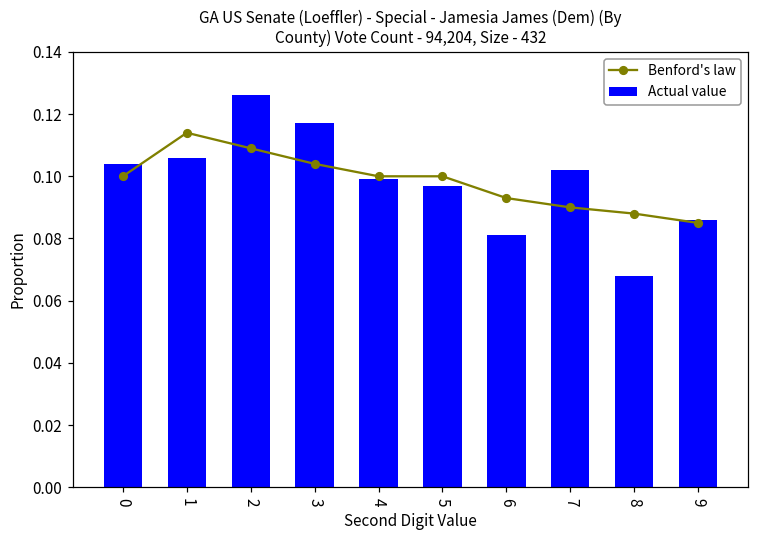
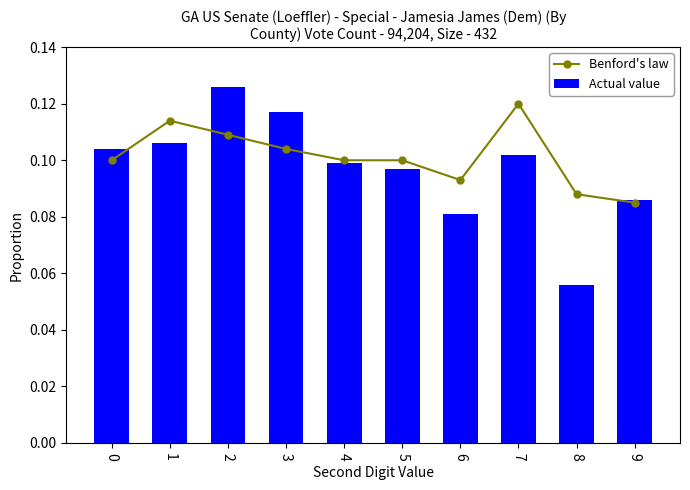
Benford's law, 7: 0.09 -> 0.12
Actual value, 8: 0.068 -> 0.056
